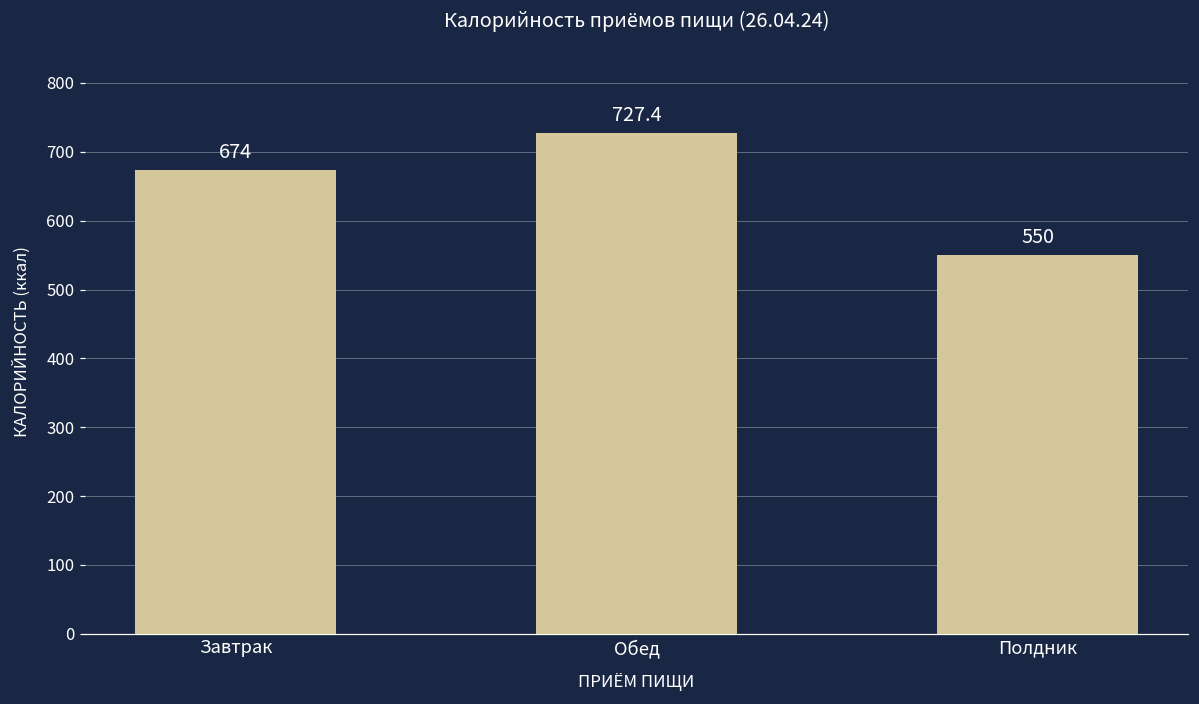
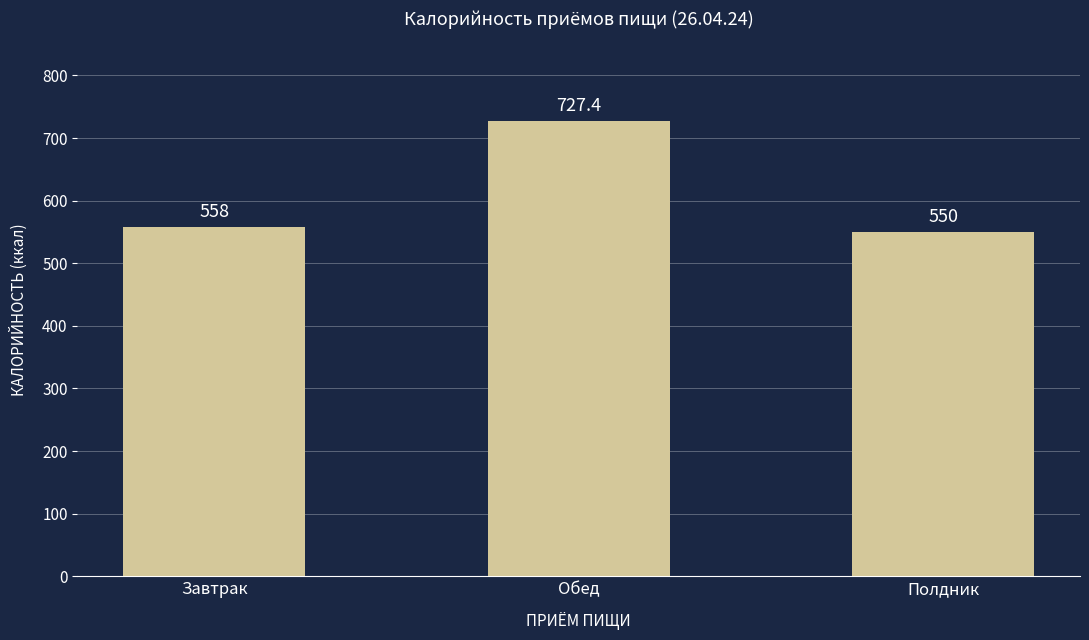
Завтрак: 674 -> 558
